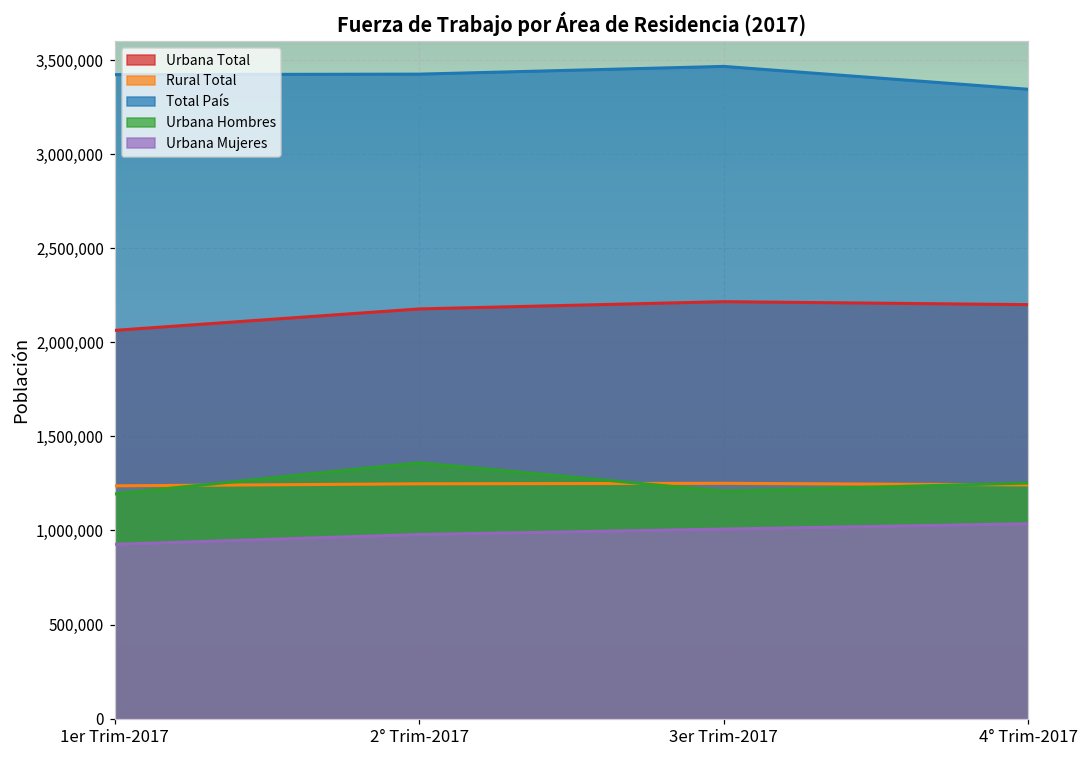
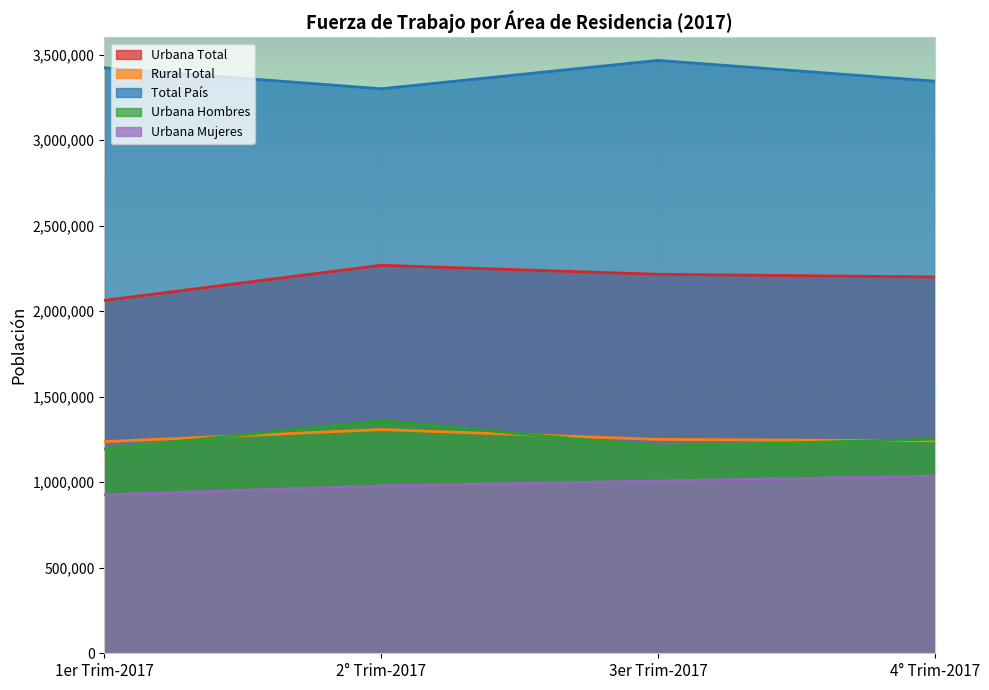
Urbana Total, 2° Trim-2017: 2,180,000 -> 2,270,000
Rural Total, 2° Trim-2017: 1,250,000 -> 1,310,000
Total País, 2° Trim-2017: 3,420,000 -> 3,300,000
